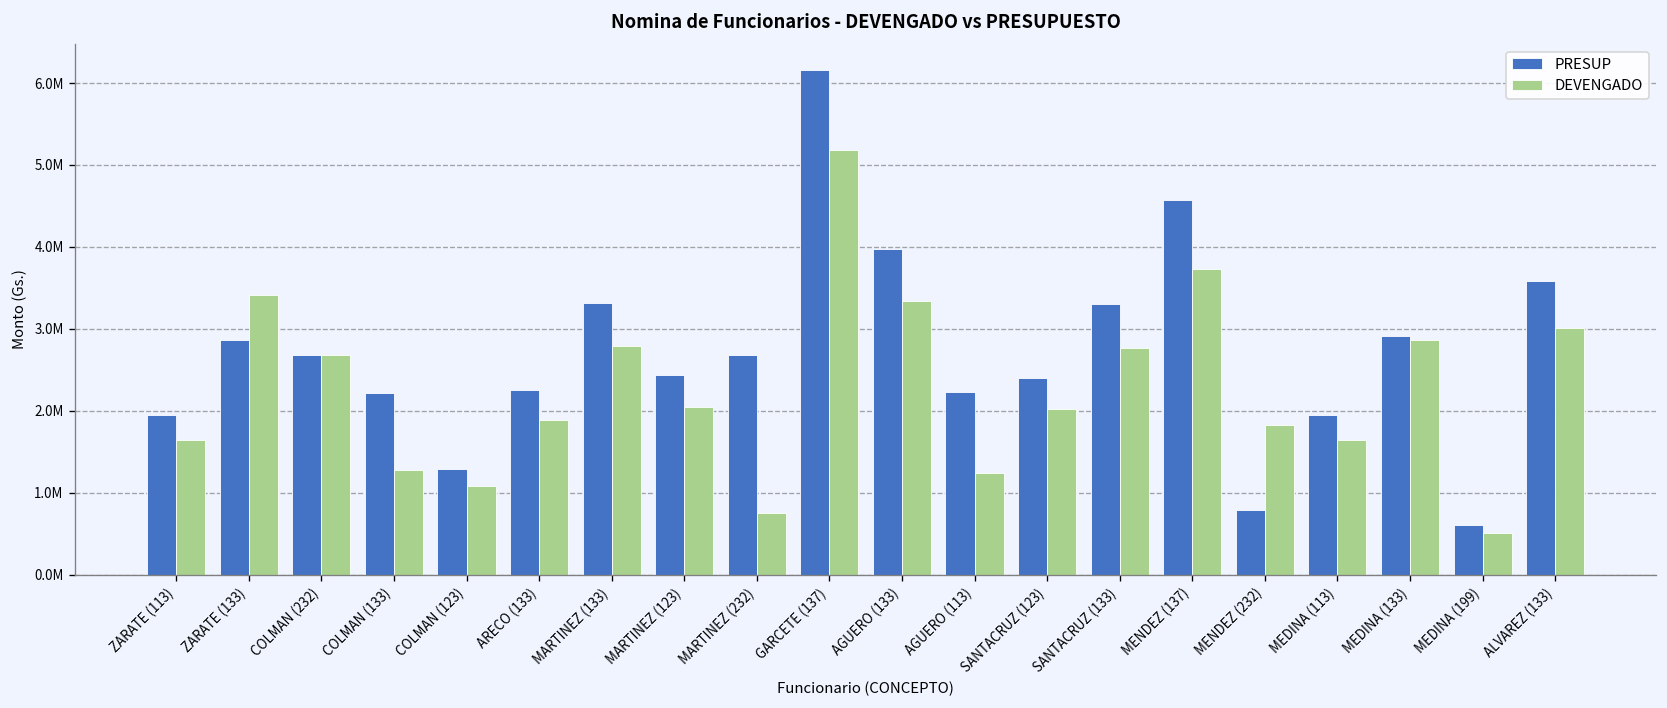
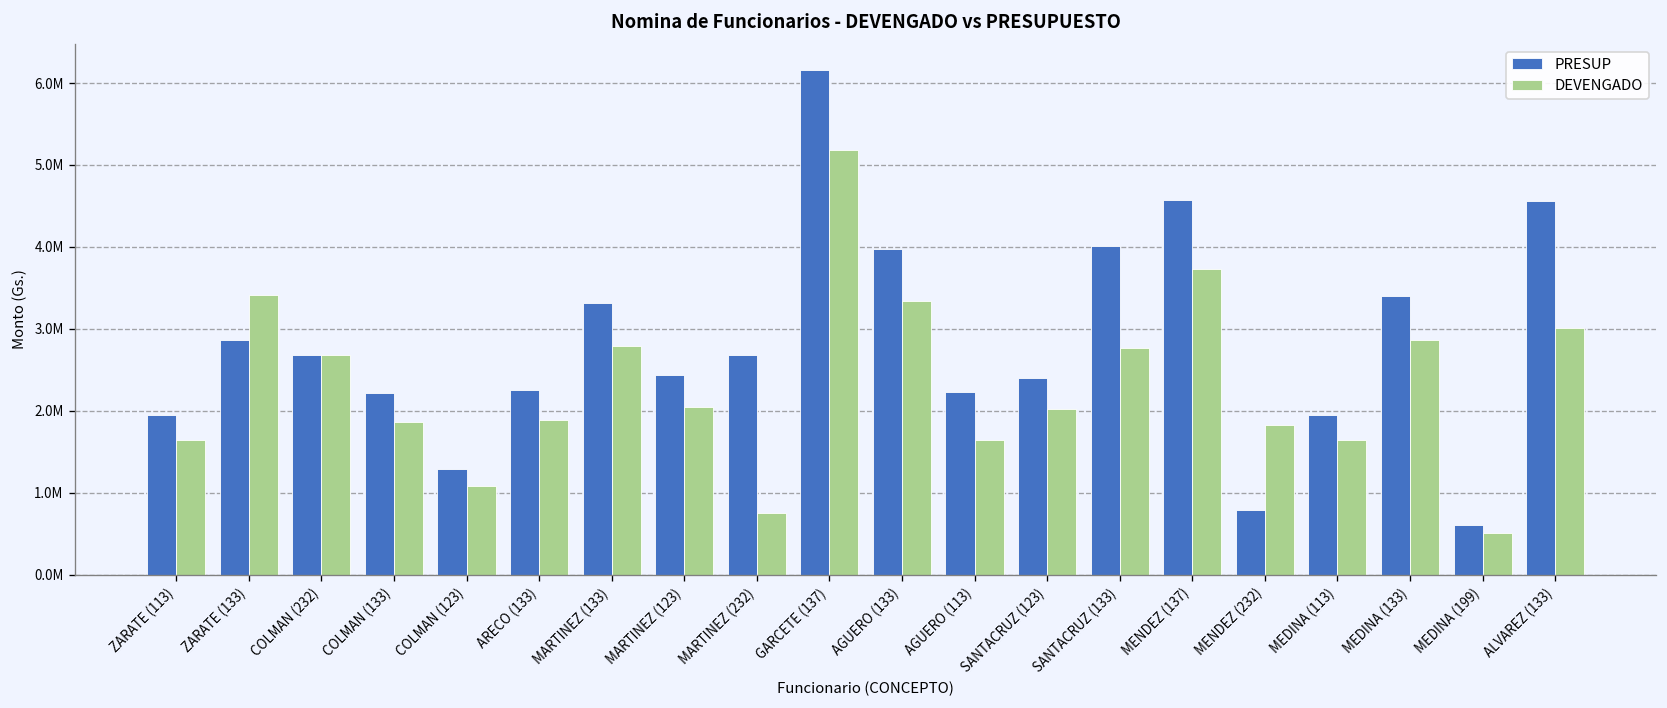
DEVENGADO, COLMAN (133): 1300000 -> 1900000
DEVENGADO, AGUERO (113): 1200000 -> 1600000
PRESUP, SANTACRUZ (133): 3300000 -> 4000000
PRESUP, MEDINA (133): 2900000 -> 3400000
PRESUP, ALVAREZ (133): 3600000 -> 4600000
